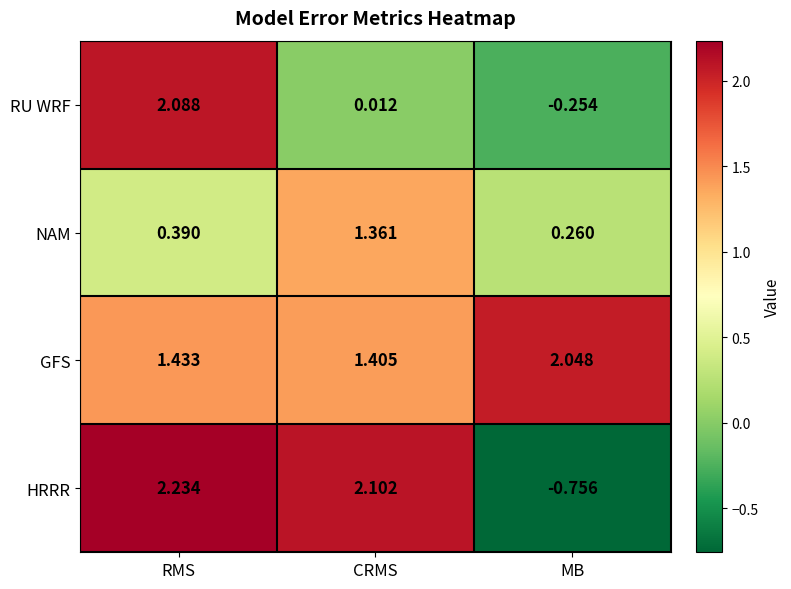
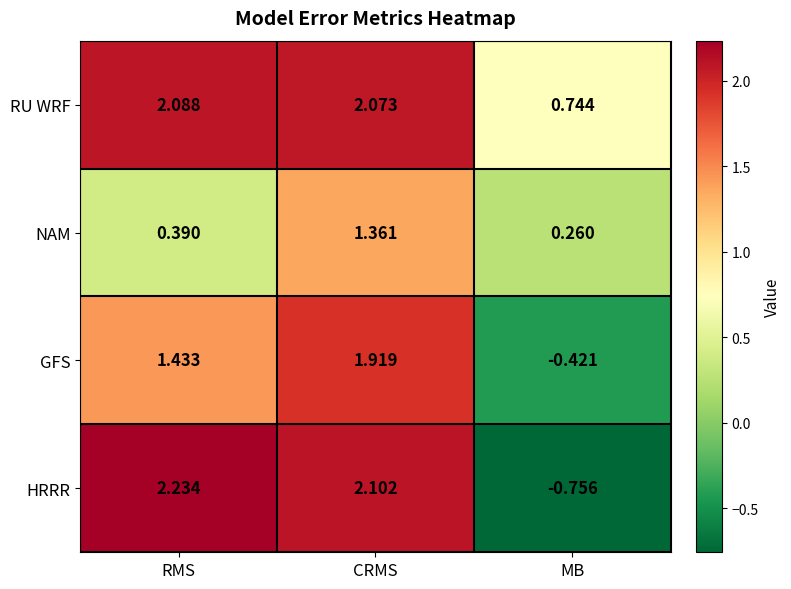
RU WRF, CRMS: 0.012 -> 2.073
RU WRF, MB: -0.254 -> 0.744
GFS, CRMS: 1.405 -> 1.919
GFS, MB: 2.048 -> -0.421
